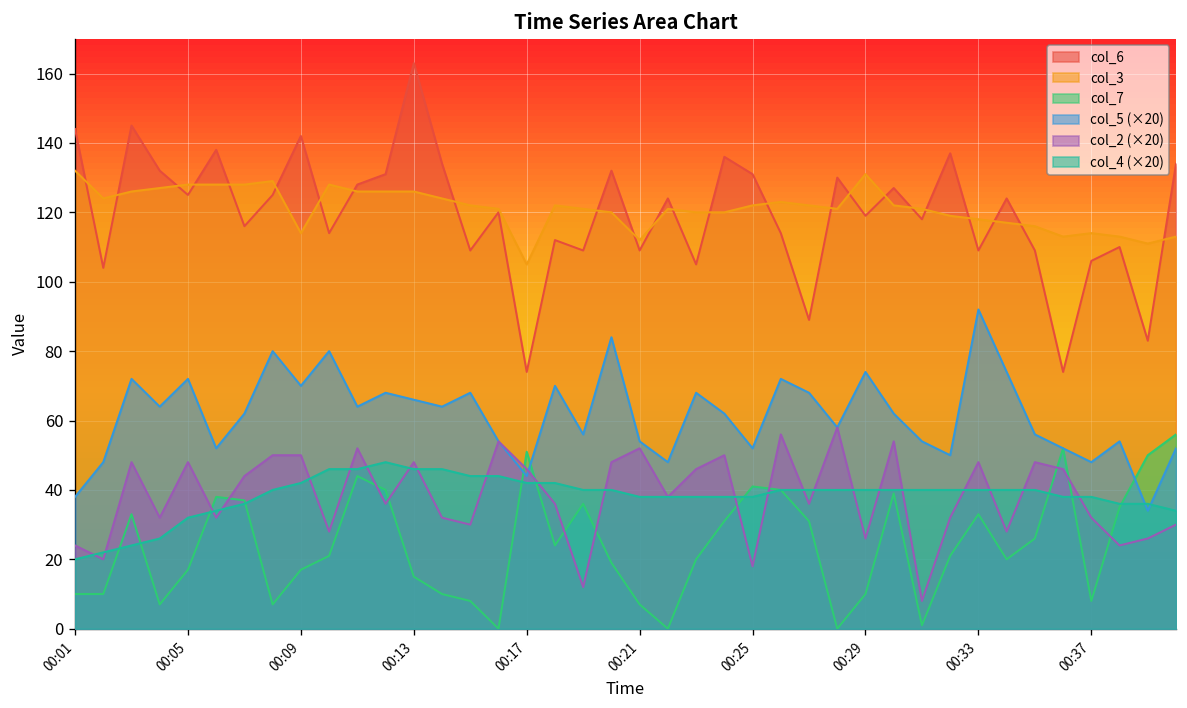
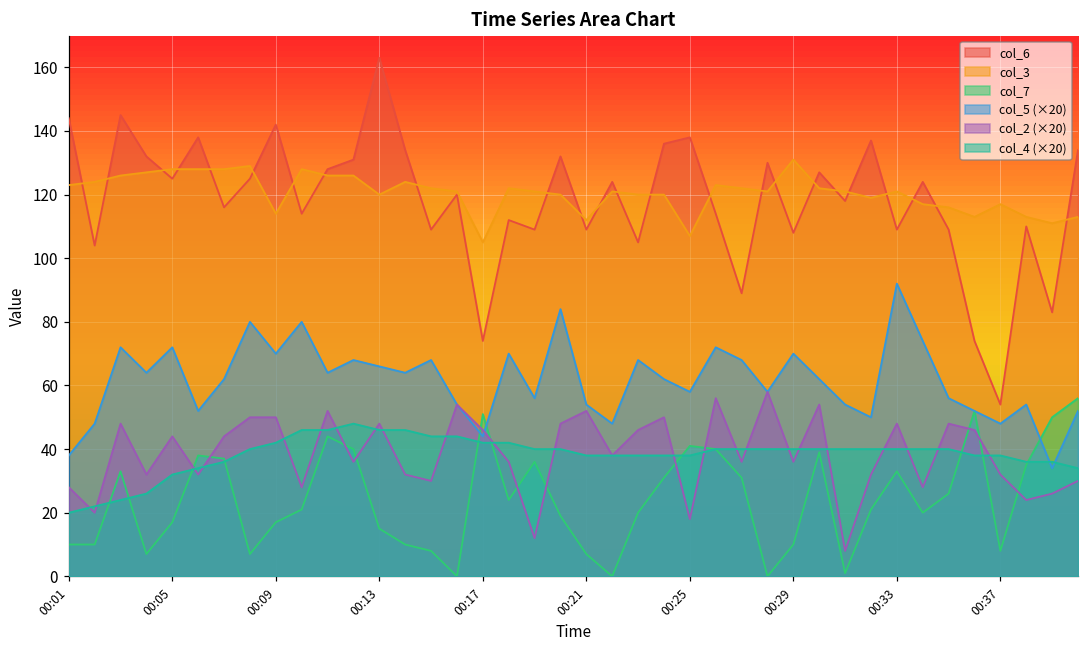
col_3, 00:01: 132 -> 123
col_2 (×20), 00:01: 24 -> 28
col_2 (×20), 00:05: 48 -> 44
col_3, 00:13: 126 -> 120
col_6, 00:25: 131 -> 138
col_3, 00:25: 122 -> 107
col_5 (×20), 00:25: 52 -> 58
col_6, 00:29: 119 -> 108
col_5 (×20), 00:29: 74 -> 70
col_2 (×20), 00:29: 26 -> 36
col_3, 00:33: 118 -> 121
col_6, 00:37: 106 -> 54
col_3, 00:37: 114 -> 117
